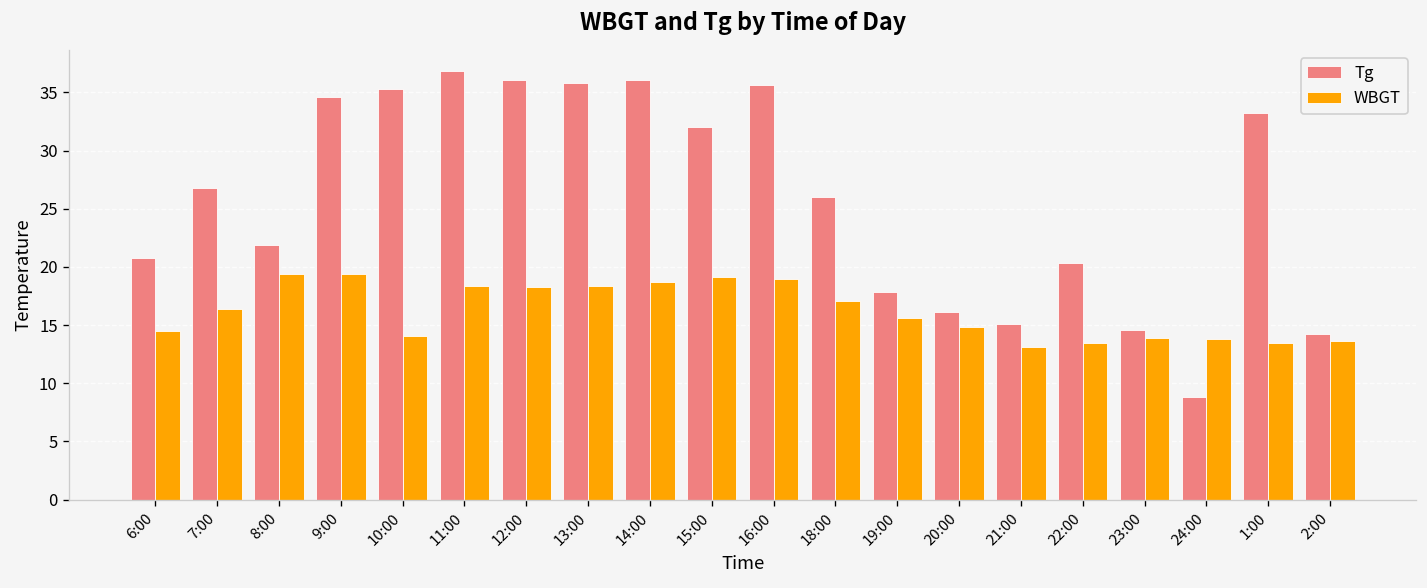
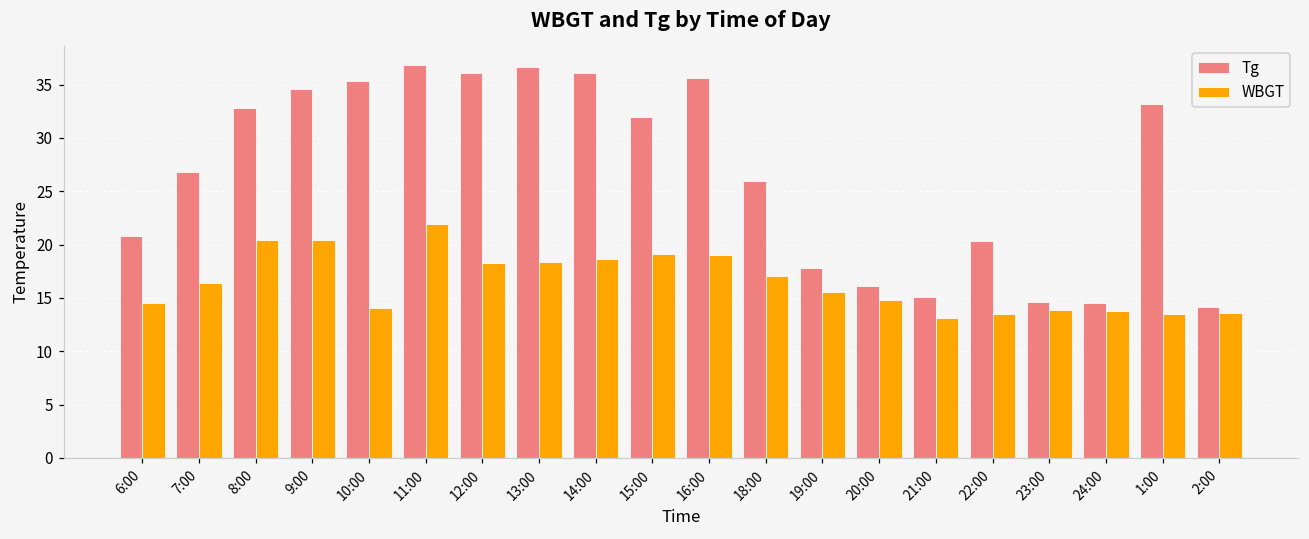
Tg, 8:00: 22 -> 33
WBGT, 8:00: 19 -> 20
WBGT, 9:00: 19 -> 20
WBGT, 11:00: 18 -> 22
Tg, 13:00: 36 -> 37
Tg, 24:00: 9 -> 15
